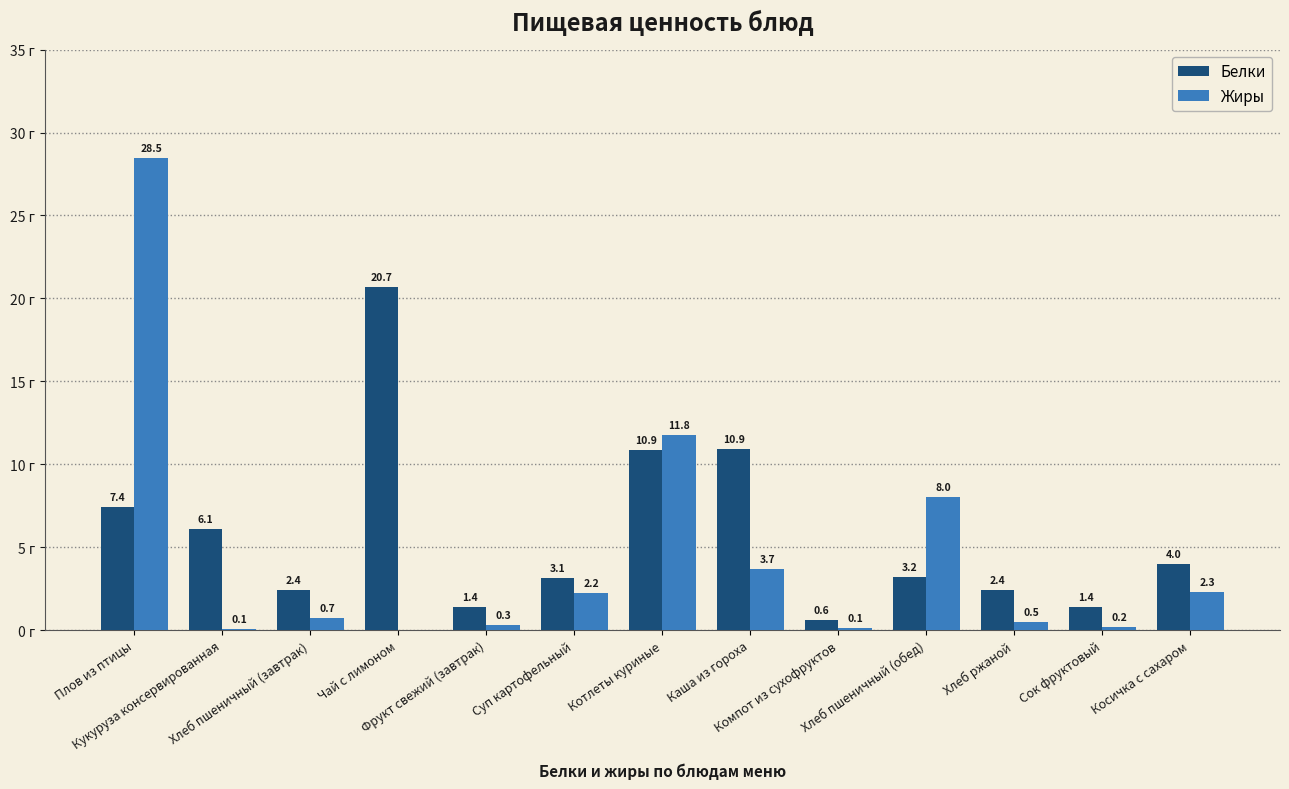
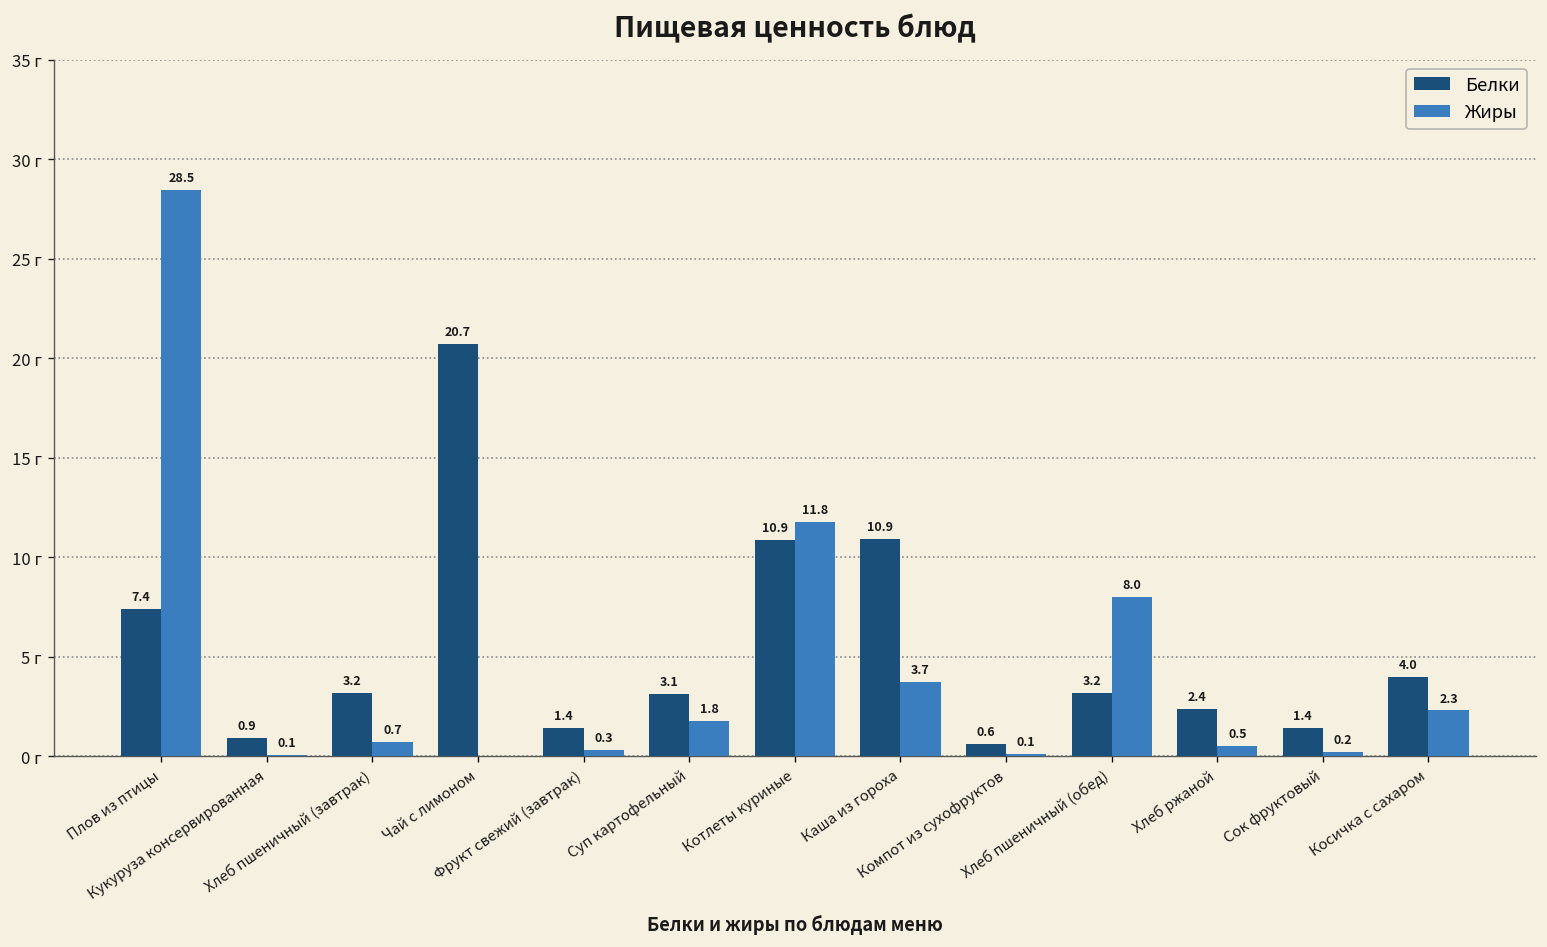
Белки, Кукуруза консервированная: 6.1 -> 0.9
Белки, Хлеб пшеничный (завтрак): 2.4 -> 3.2
Жиры, Суп картофельный: 2.2 -> 1.8
